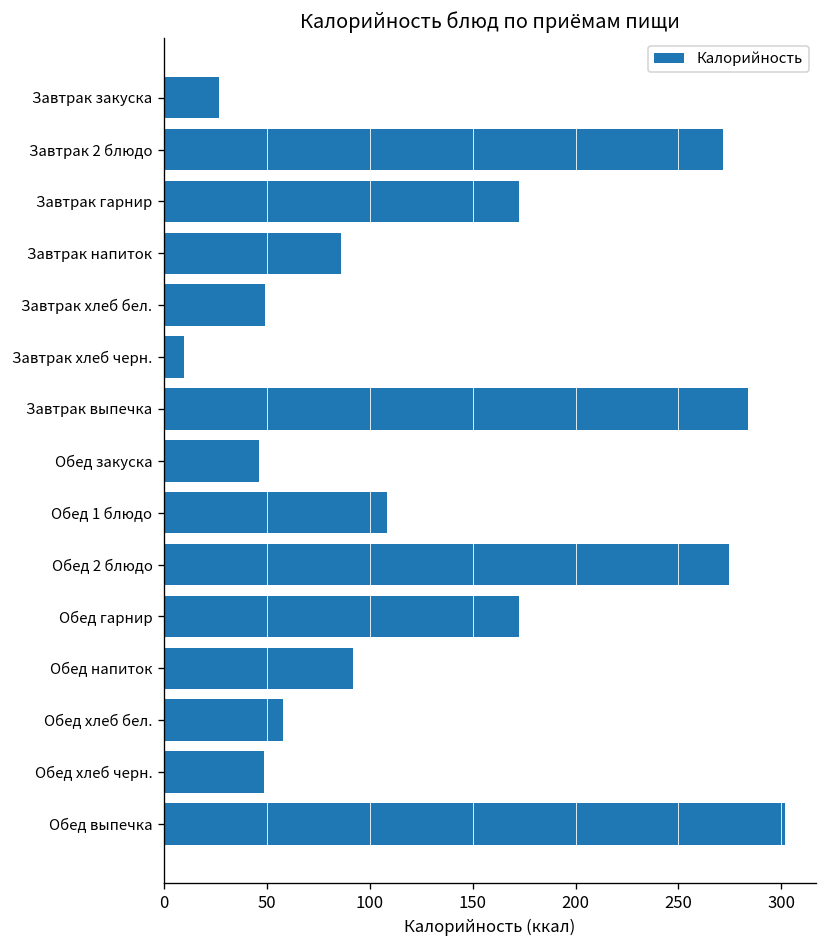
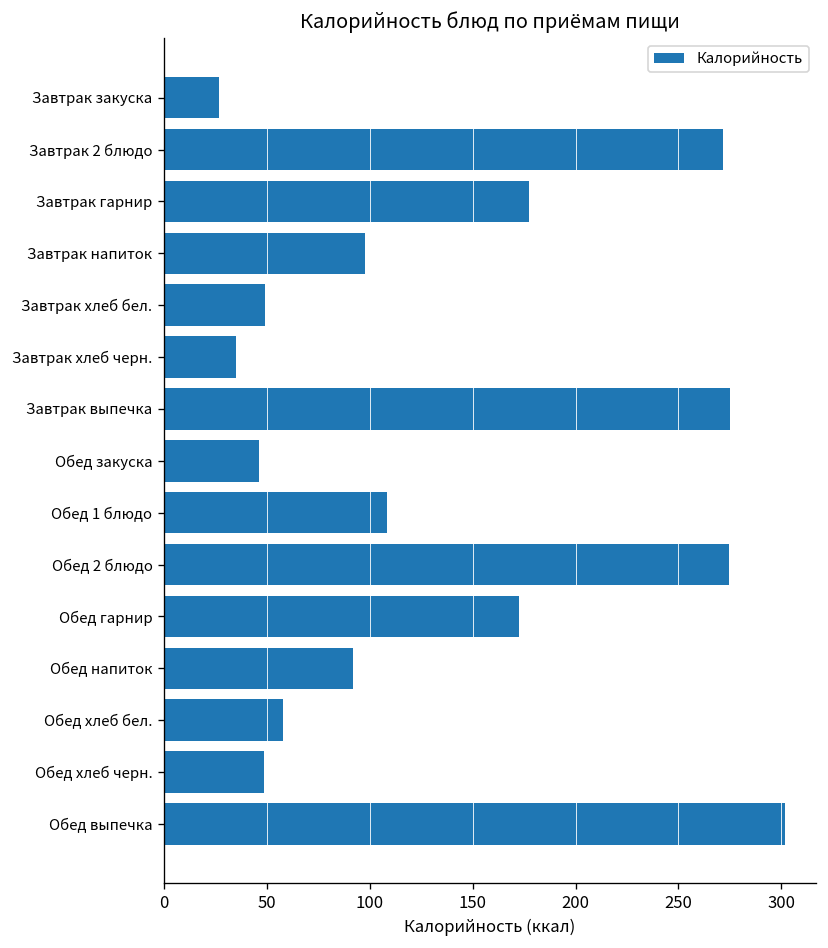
Завтрак гарнир: 172 -> 177
Завтрак напиток: 86 -> 98
Завтрак хлеб черн.: 10 -> 35
Завтрак выпечка: 284 -> 275
